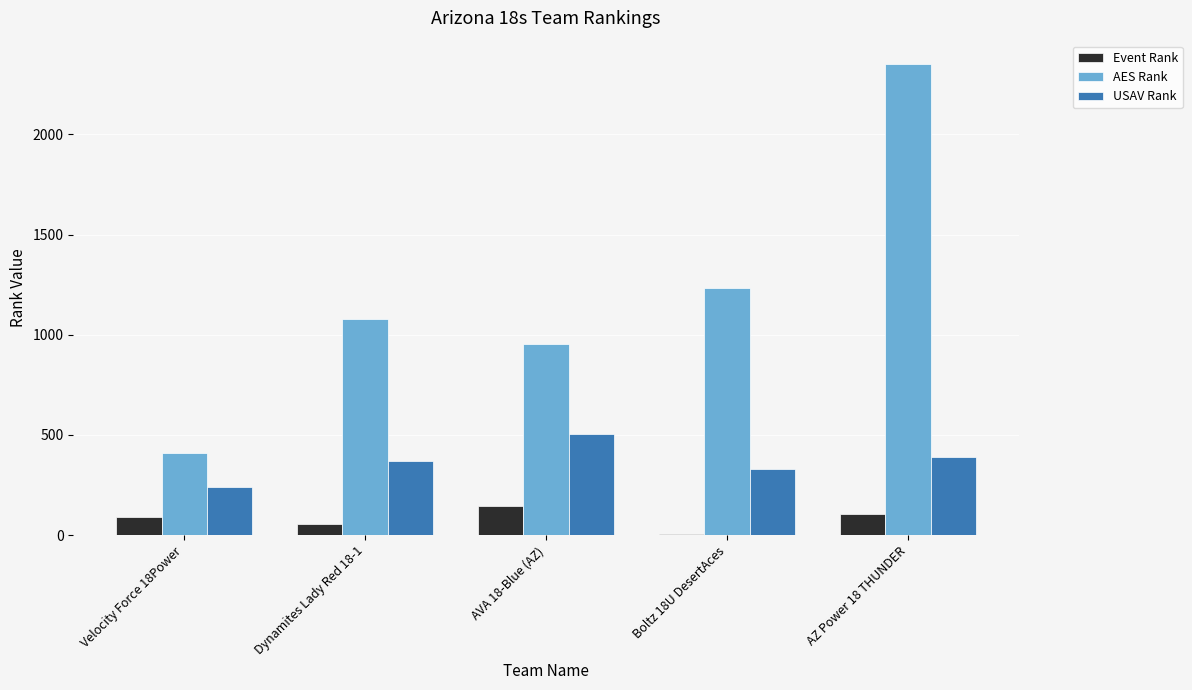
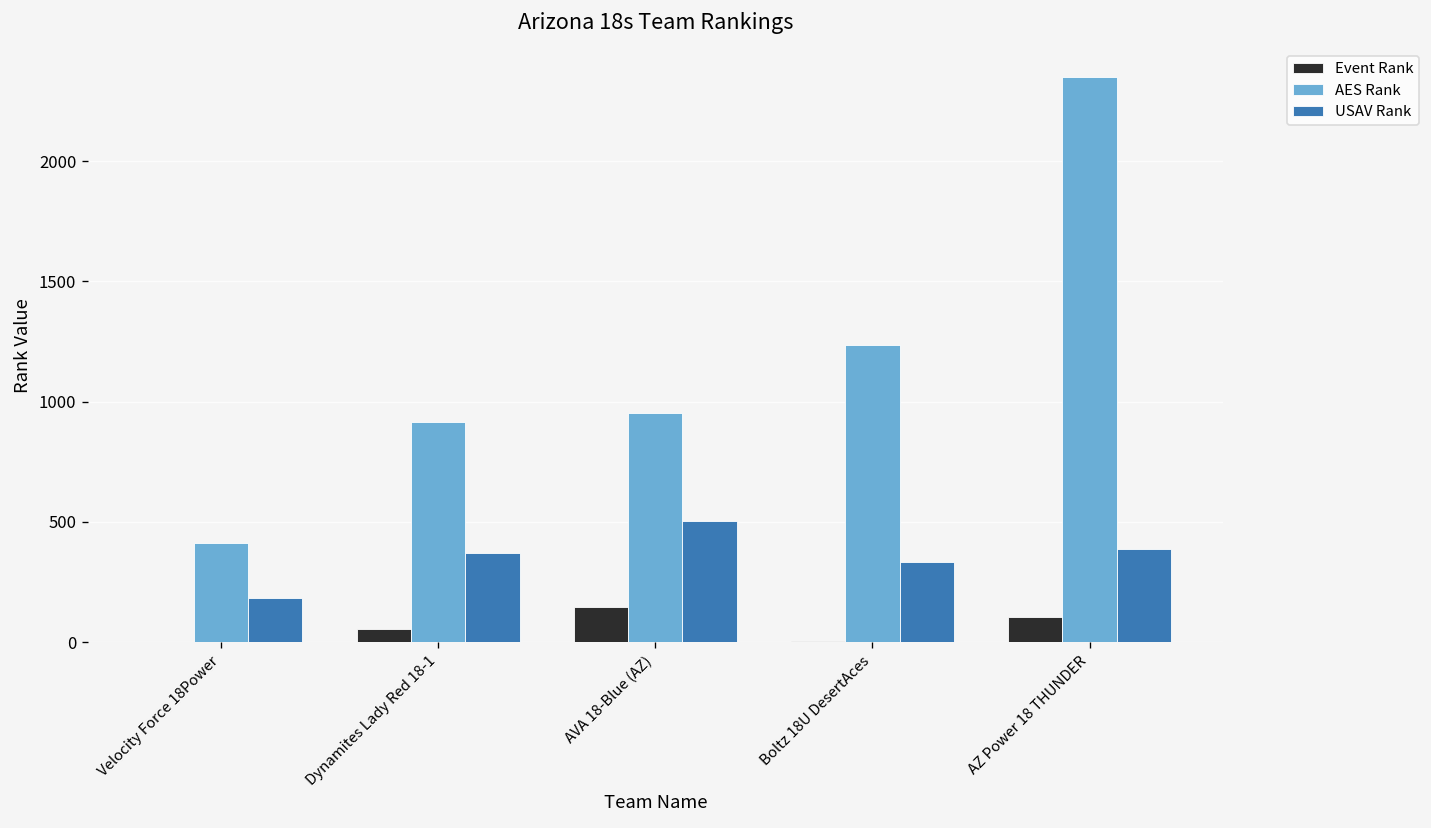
Event Rank, Velocity Force 18Power: 90 -> 0
USAV Rank, Velocity Force 18Power: 240 -> 180
AES Rank, Dynamites Lady Red 18-1: 1080 -> 910
